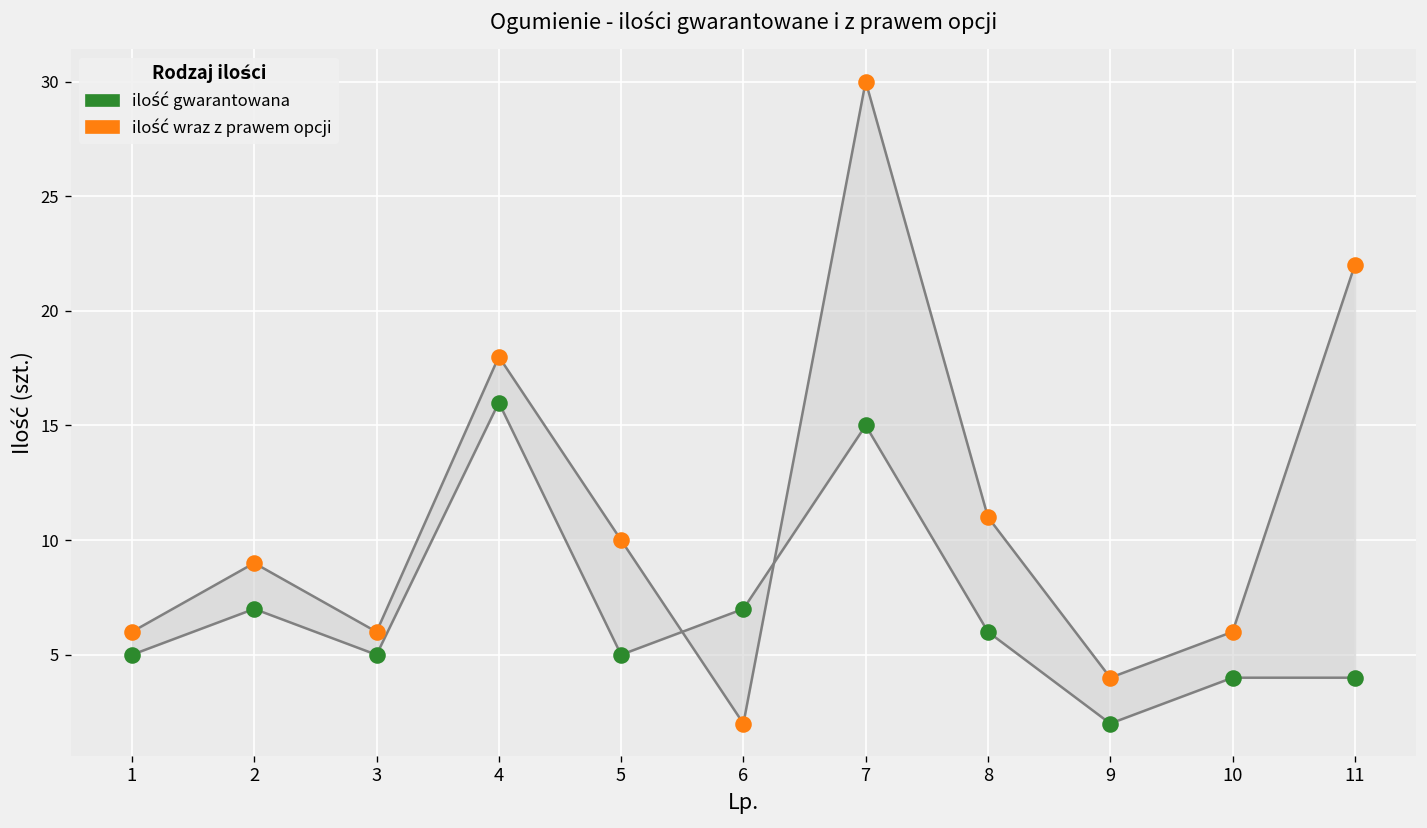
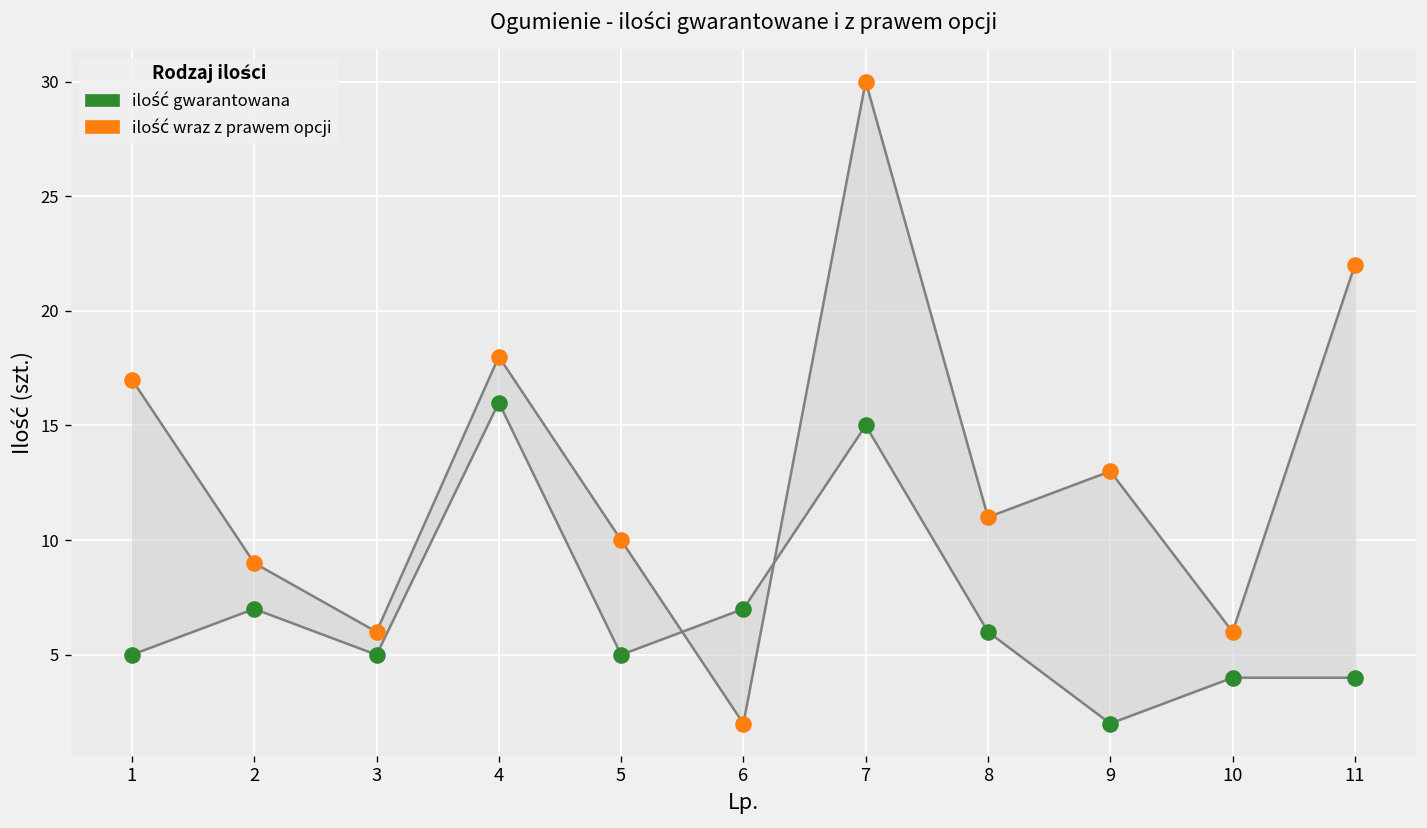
ilość wraz z prawem opcji, 1: 6 -> 17
ilość wraz z prawem opcji, 9: 4 -> 13
